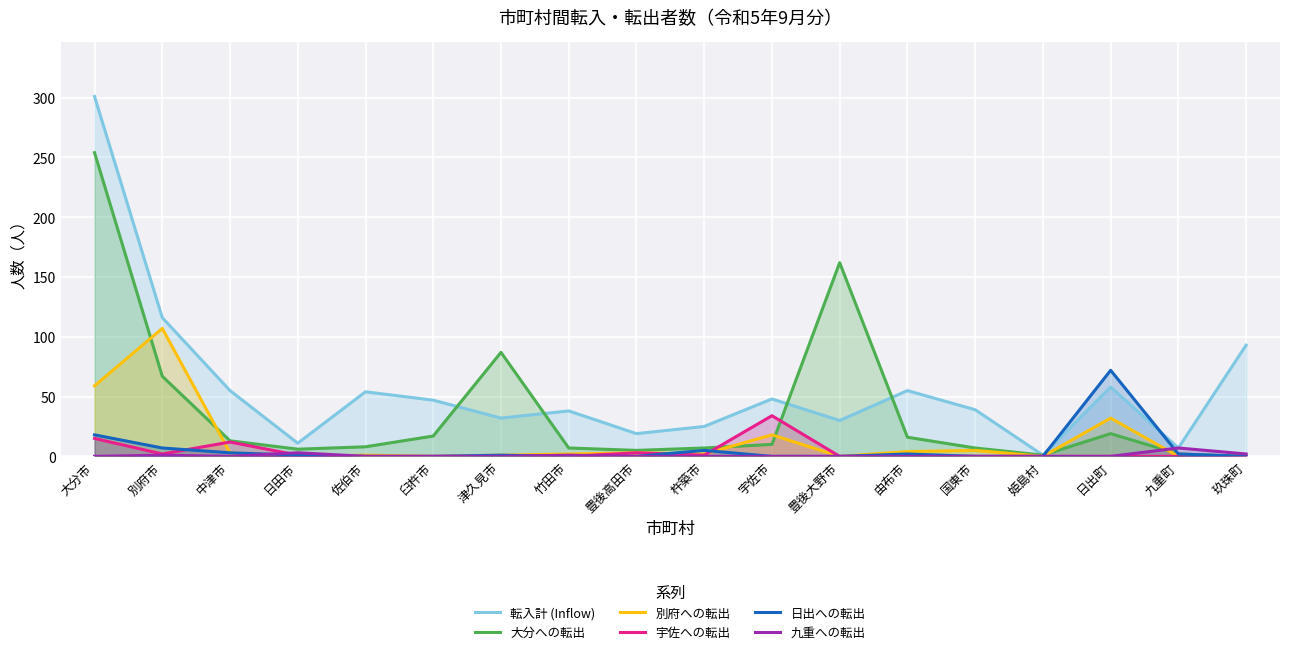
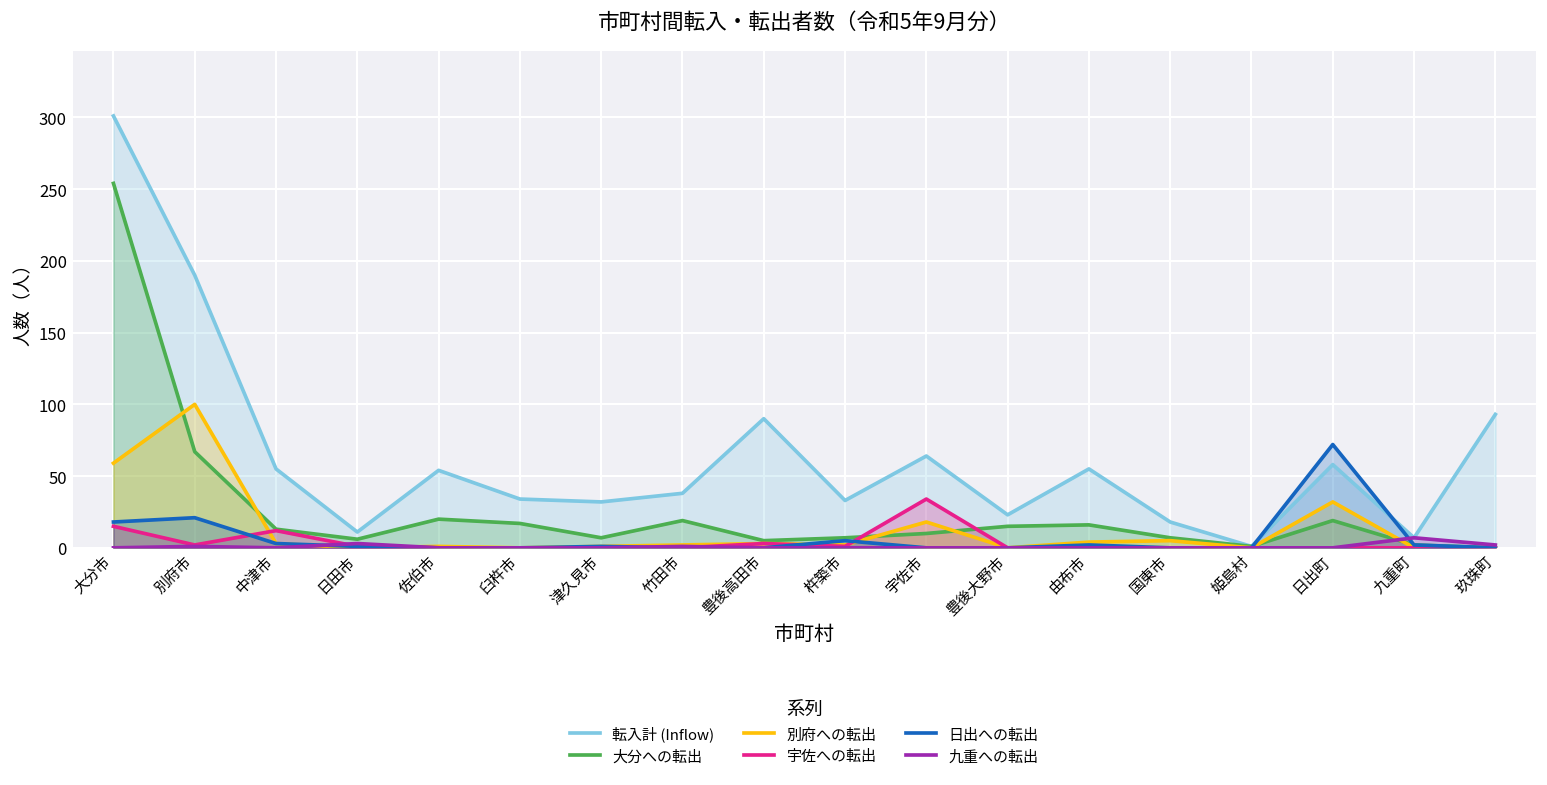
転入計 (Inflow), 別府市: 116 -> 190
別府への転出, 別府市: 107 -> 100
日出への転出, 別府市: 7 -> 21
大分への転出, 佐伯市: 8 -> 20
転入計 (Inflow), 臼杵市: 47 -> 34
大分への転出, 津久見市: 87 -> 7
大分への転出, 竹田市: 7 -> 19
転入計 (Inflow), 豊後高田市: 19 -> 90
転入計 (Inflow), 杵築市: 25 -> 33
転入計 (Inflow), 宇佐市: 48 -> 64
転入計 (Inflow), 豊後大野市: 30 -> 23
大分への転出, 豊後大野市: 162 -> 15
転入計 (Inflow), 国東市: 39 -> 18
